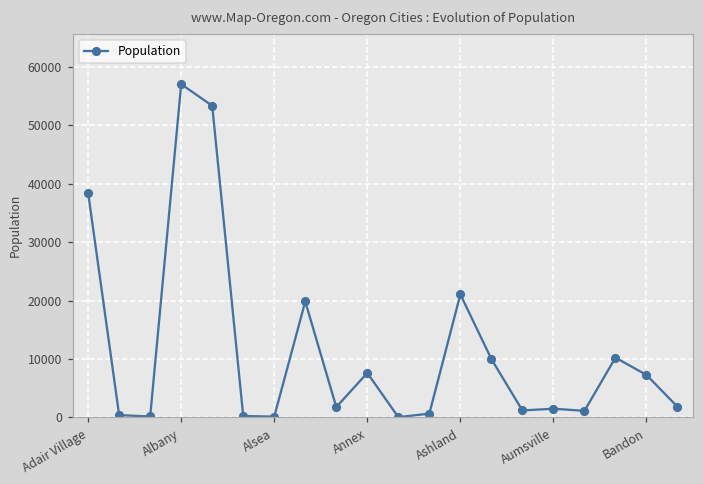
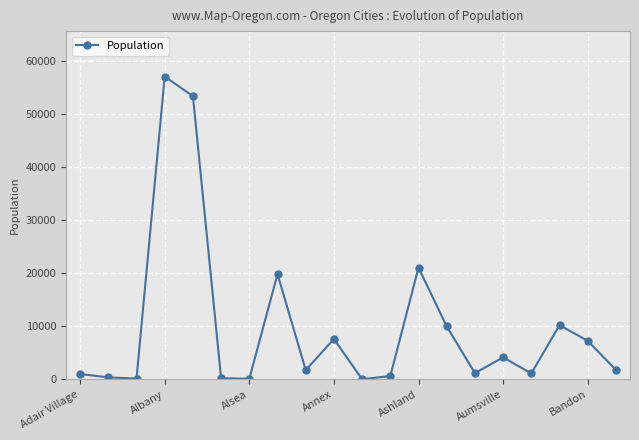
Adair Village: 38000 -> 1000
Aumsville: 1000 -> 4000
